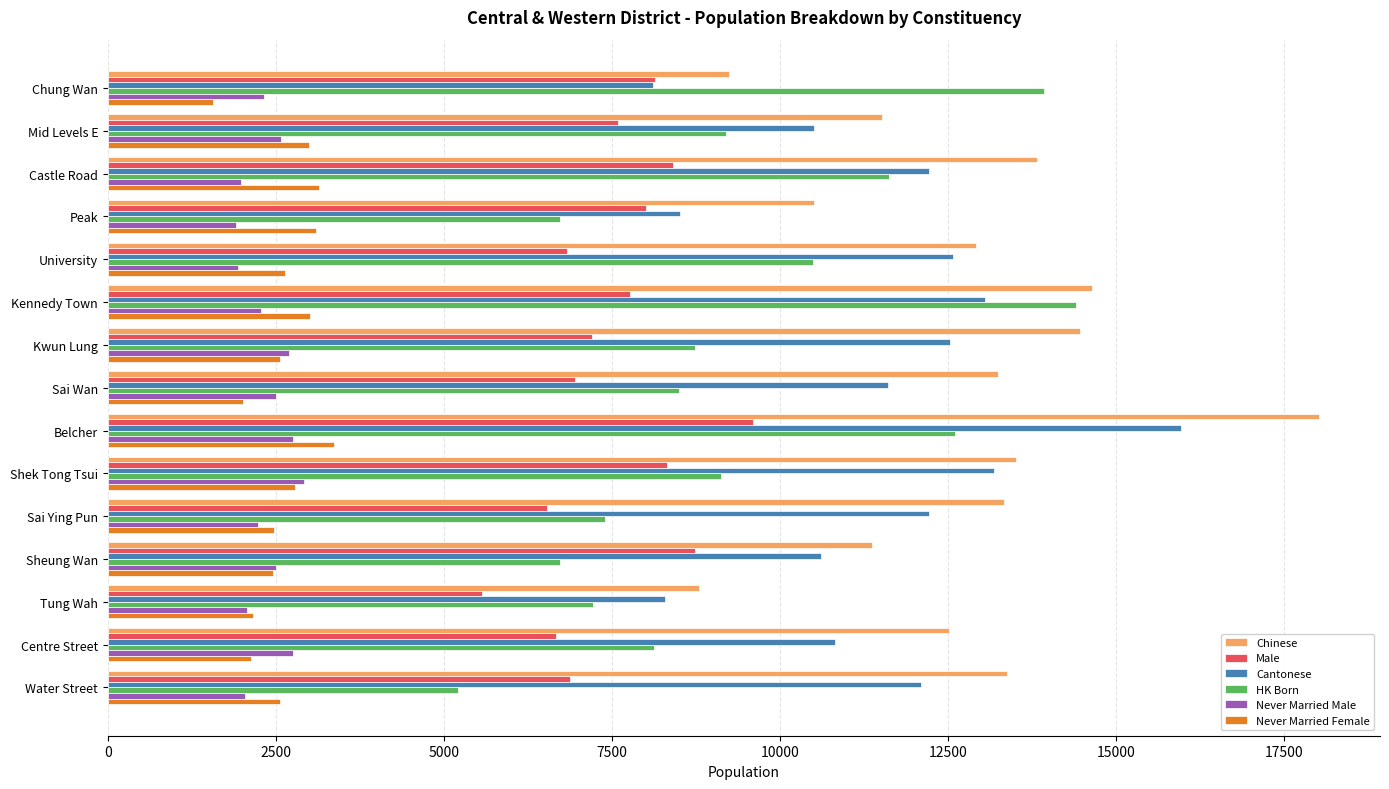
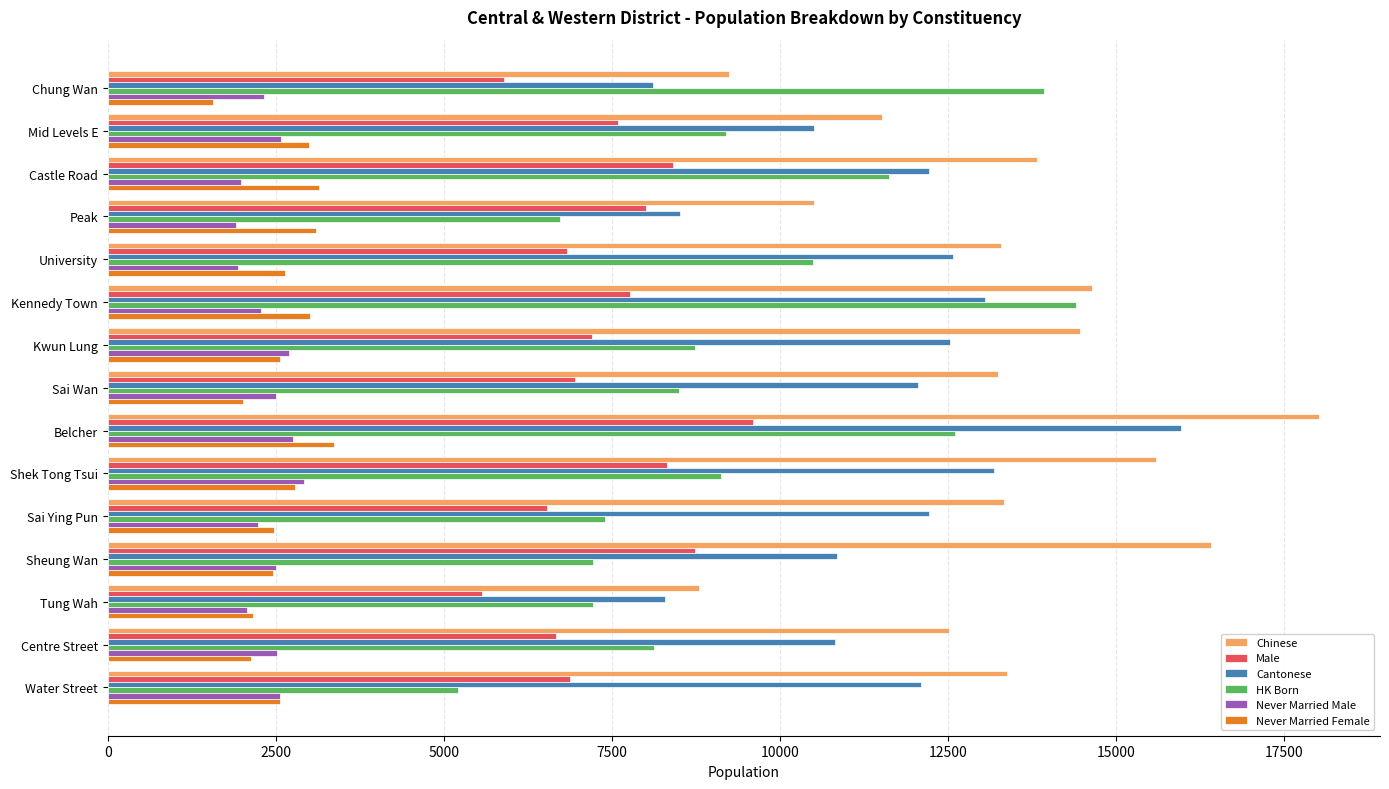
Male, Chung Wan: 8100 -> 5900
Chinese, University: 12900 -> 13300
Cantonese, Sai Wan: 11600 -> 12100
Chinese, Shek Tong Tsui: 13500 -> 15600
Chinese, Sheung Wan: 11400 -> 16400
Cantonese, Sheung Wan: 10600 -> 10800
HK Born, Sheung Wan: 6700 -> 7200
Never Married Male, Centre Street: 2800 -> 2500
Never Married Male, Water Street: 2000 -> 2600
